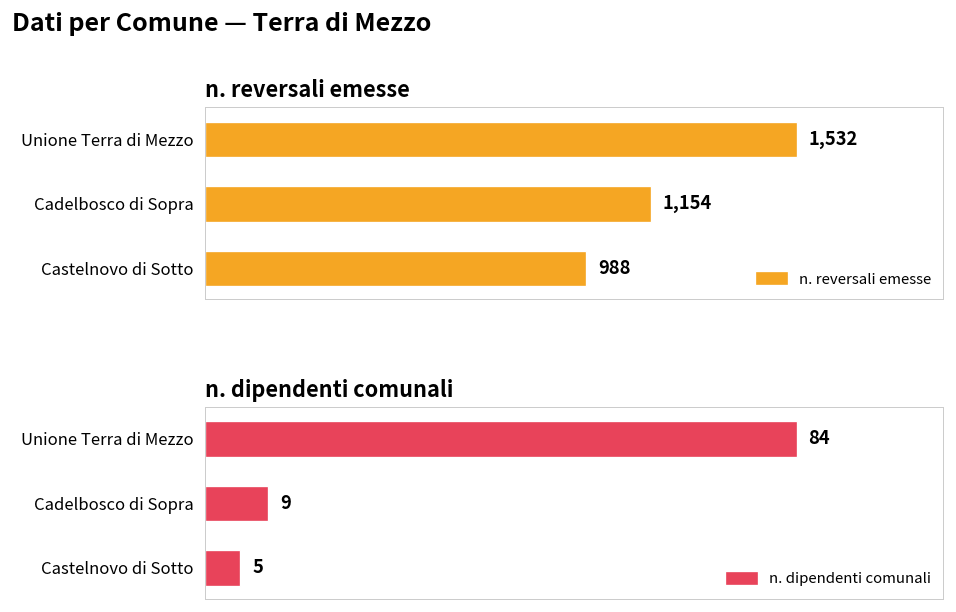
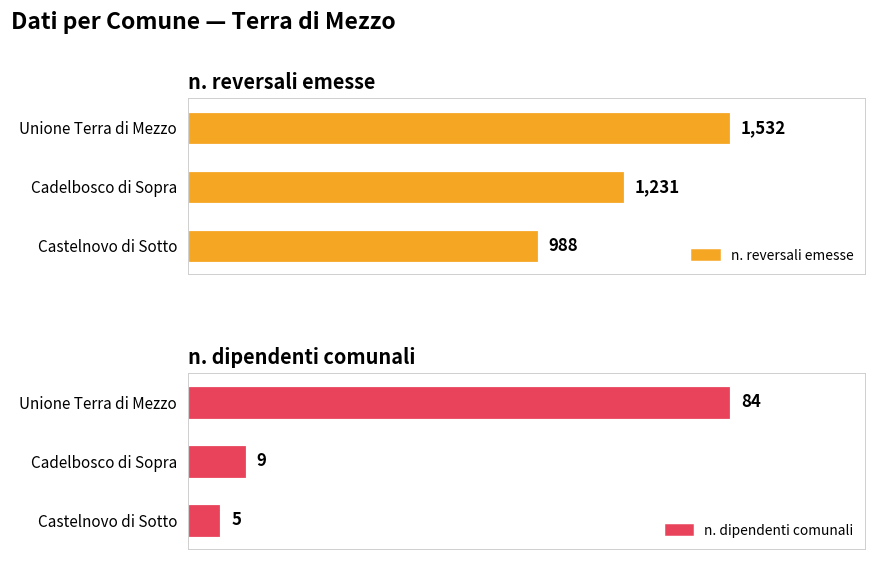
n. reversali emesse, Cadelbosco di Sopra: 1,154 -> 1,231
